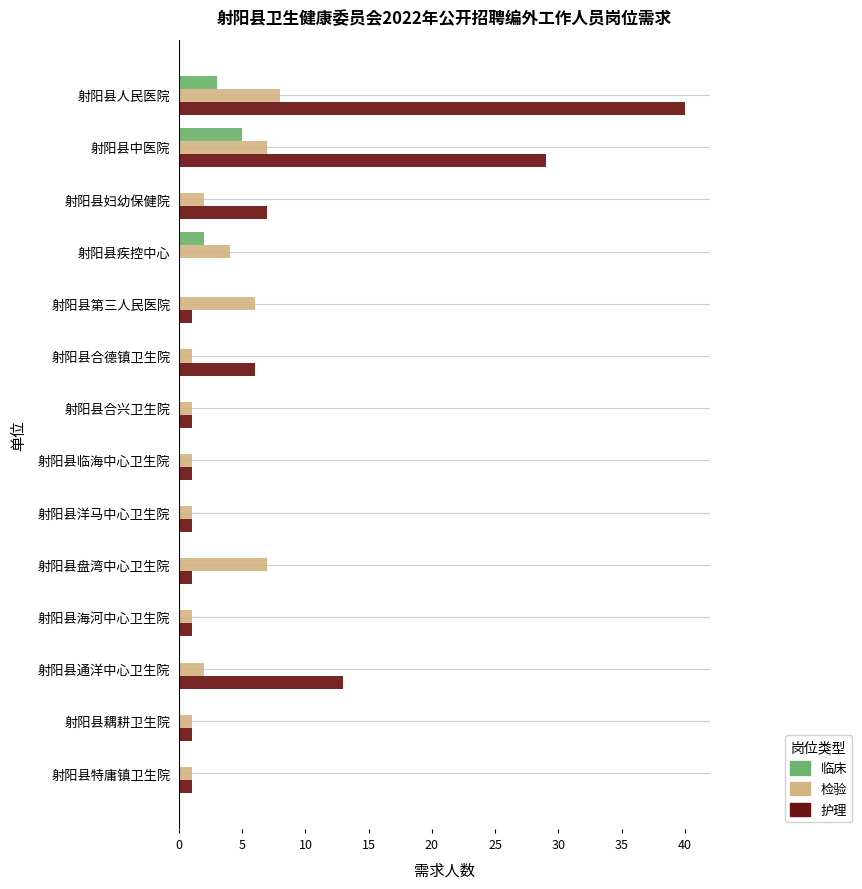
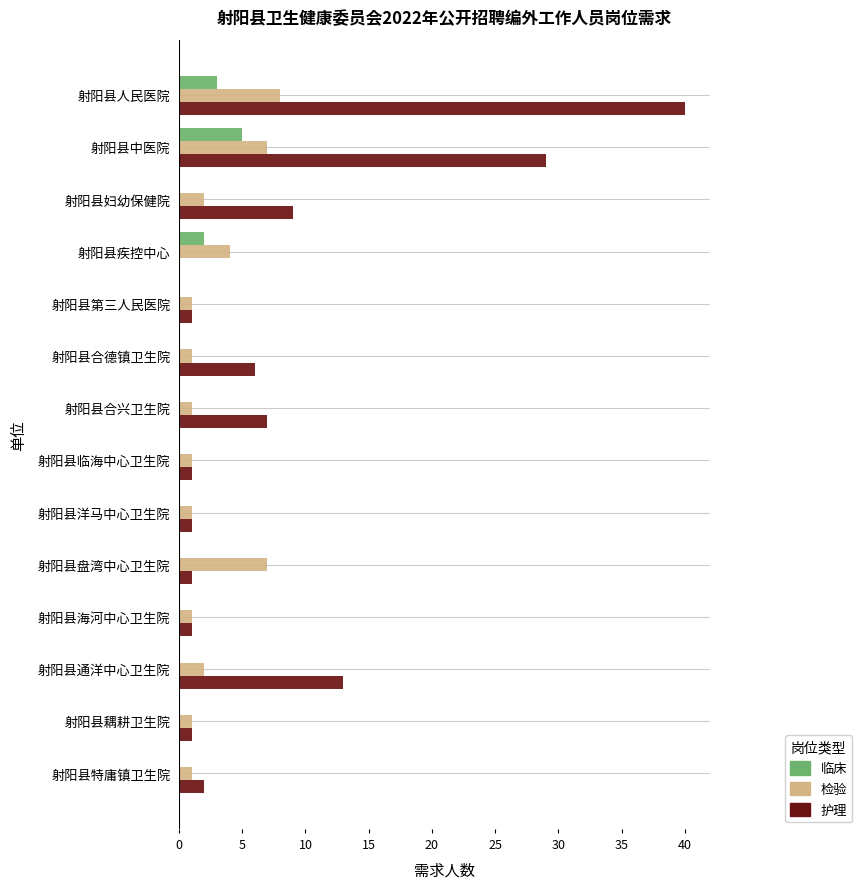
护理, 射阳县妇幼保健院: 7 -> 9
检验, 射阳县第三人民医院: 6 -> 1
护理, 射阳县合兴卫生院: 1 -> 7
护理, 射阳县特庸镇卫生院: 1 -> 2
